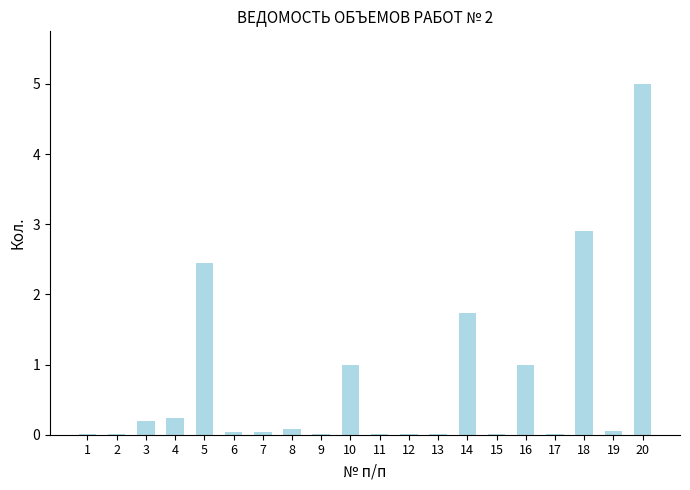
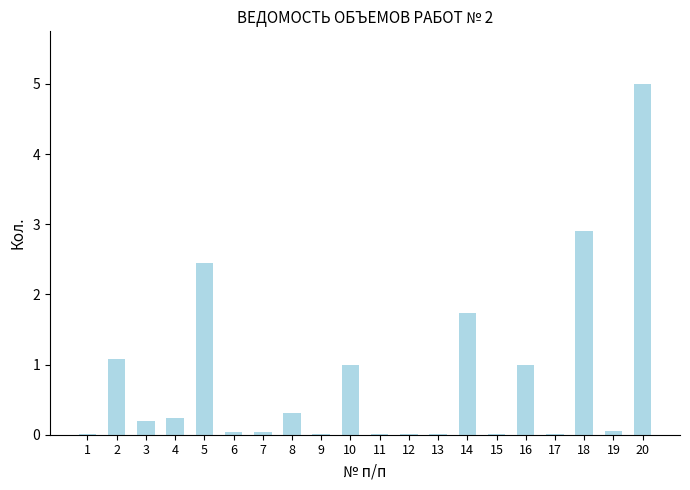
2: 0.0 -> 1.1
8: 0.1 -> 0.3
